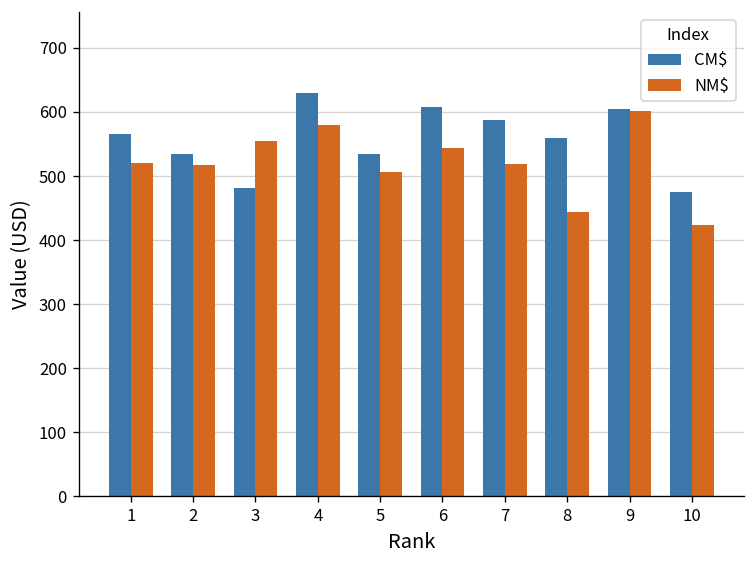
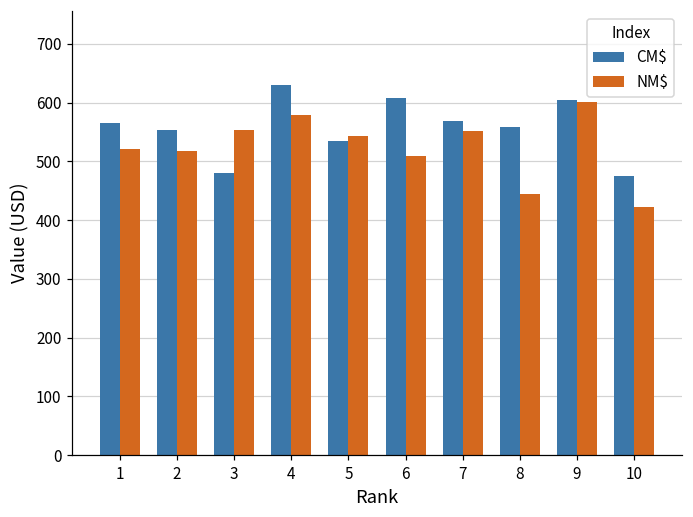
CM$, 2: 540 -> 550
NM$, 5: 510 -> 540
NM$, 6: 540 -> 510
CM$, 7: 590 -> 570
NM$, 7: 520 -> 550
